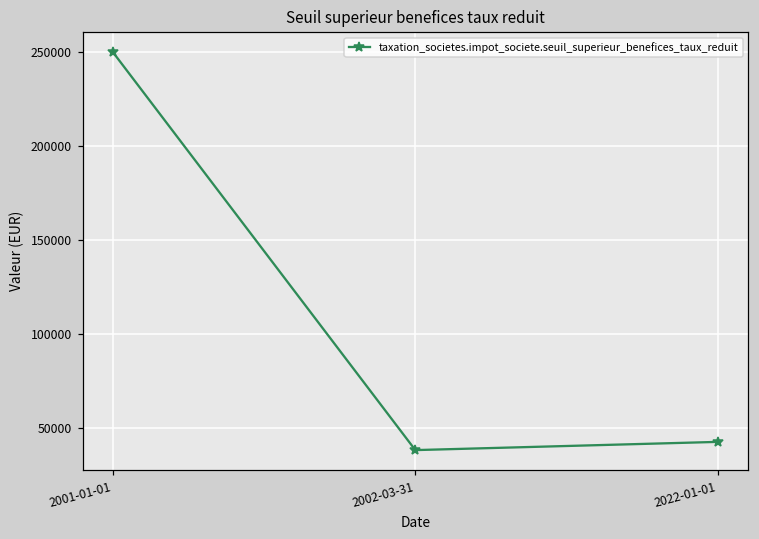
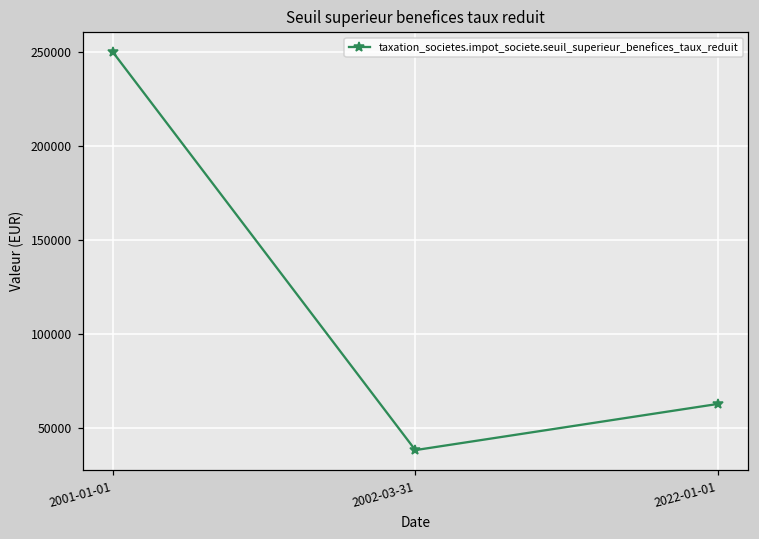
2022-01-01: 43000 -> 63000
